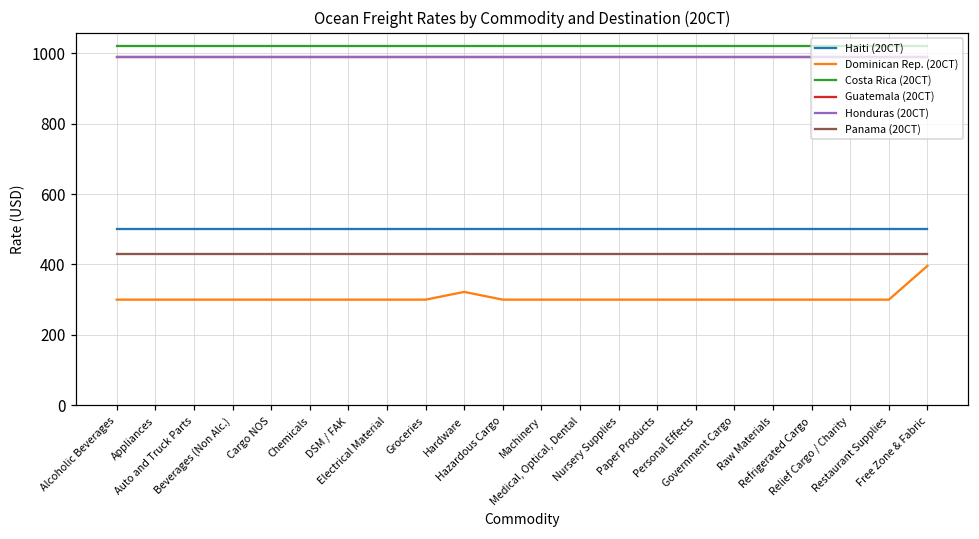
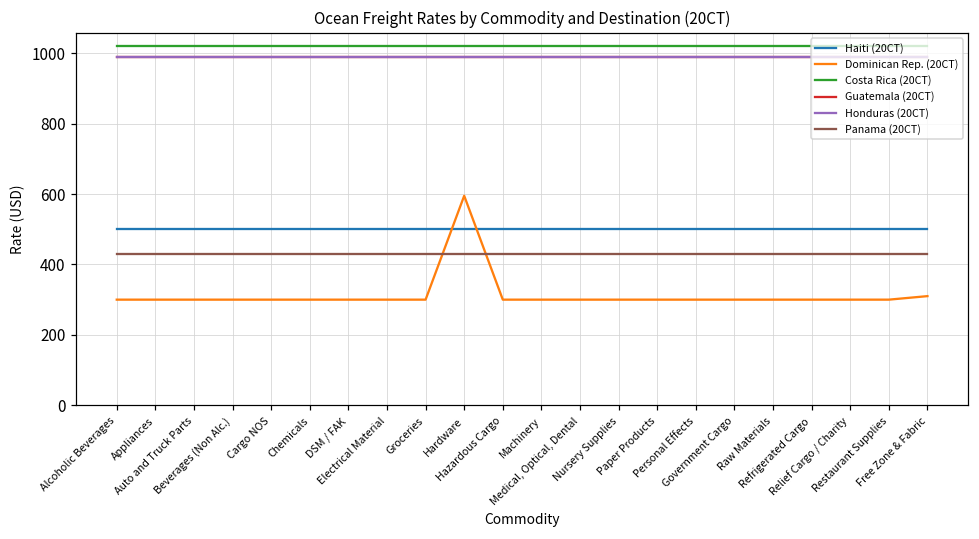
Dominican Rep. (20CT), Hardware: 320 -> 600
Dominican Rep. (20CT), Free Zone & Fabric: 400 -> 310
